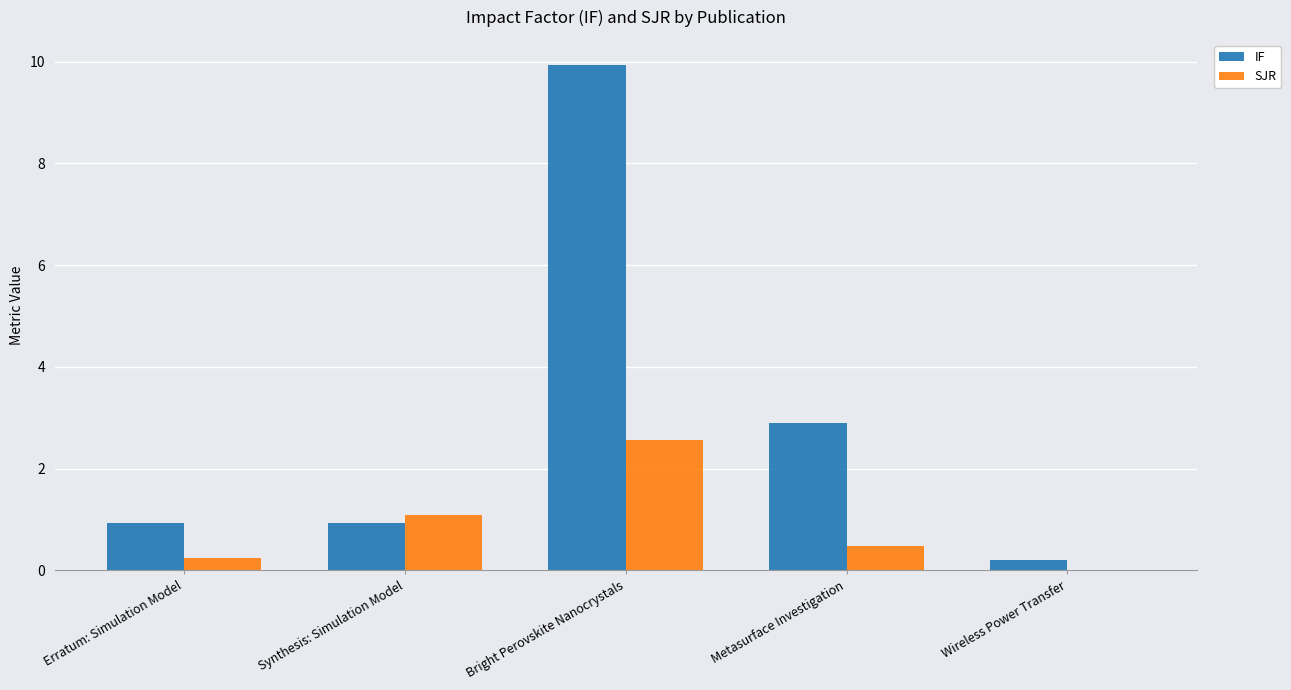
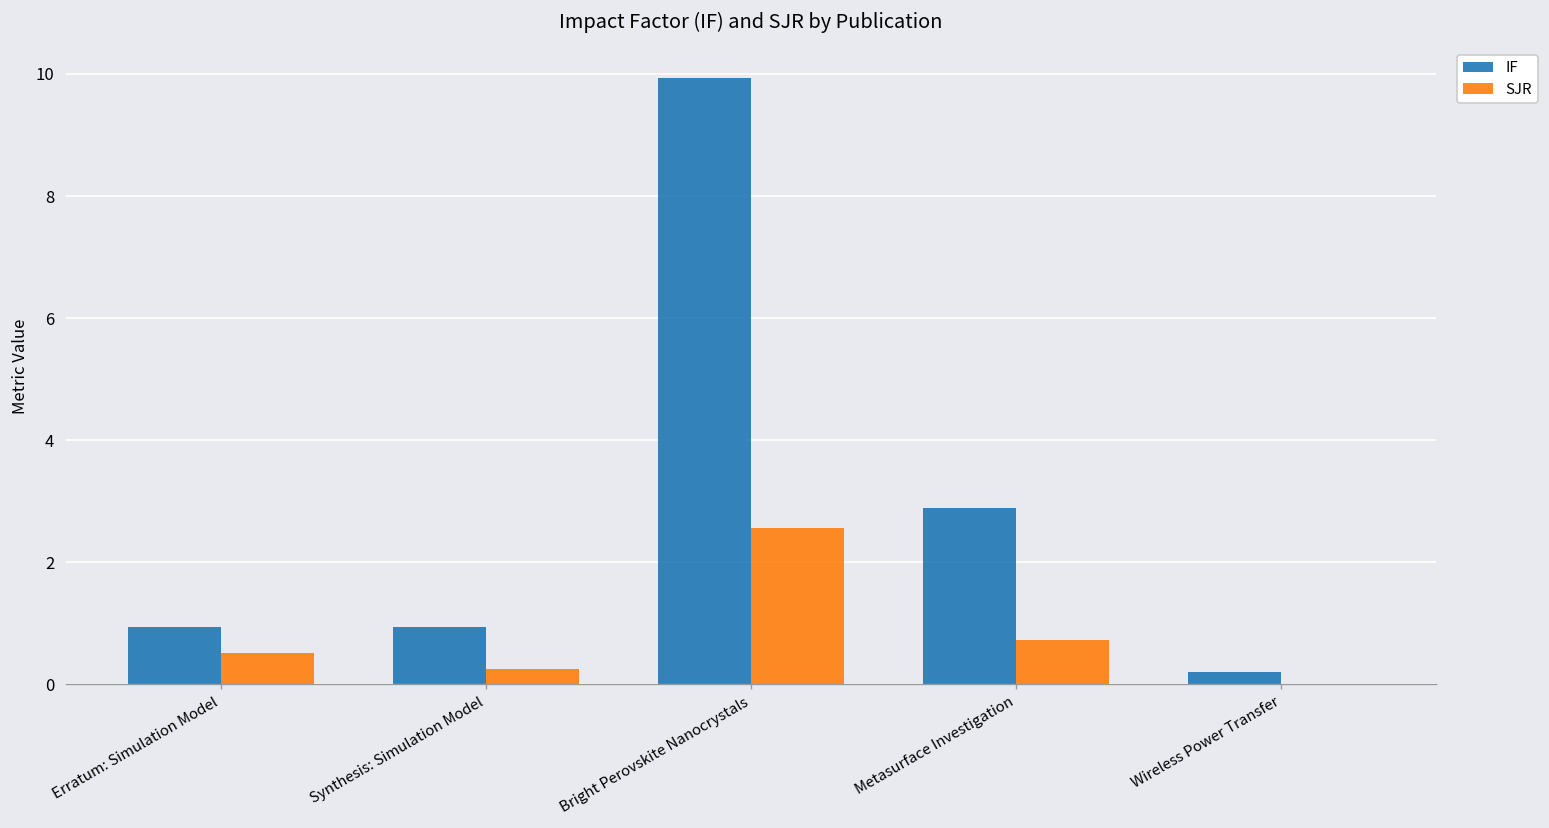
SJR, Erratum: Simulation Model: 0.3 -> 0.5
SJR, Synthesis: Simulation Model: 1.1 -> 0.3
SJR, Metasurface Investigation: 0.5 -> 0.7
